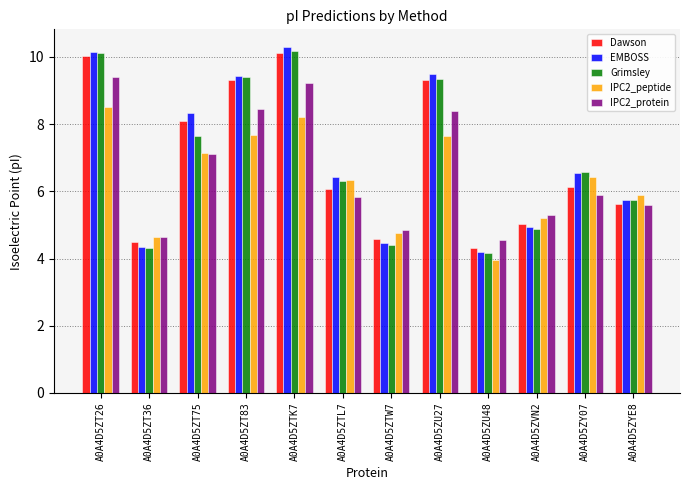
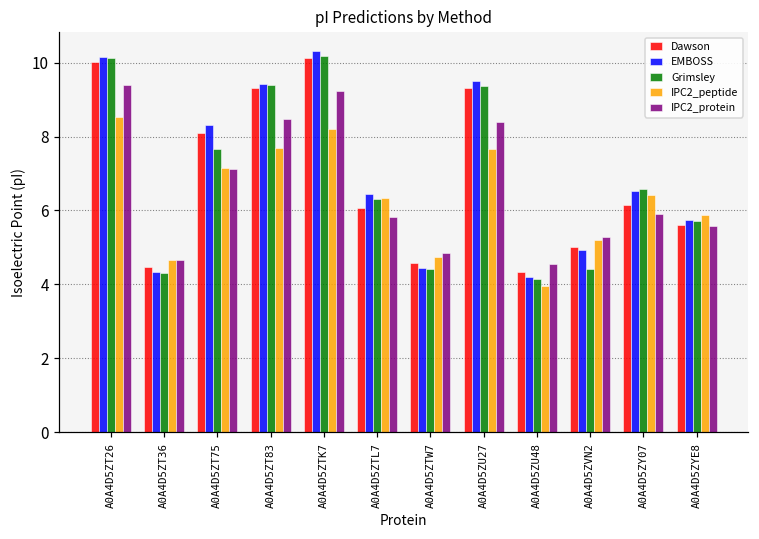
Grimsley, A0A4D5ZVN2: 4.9 -> 4.4
